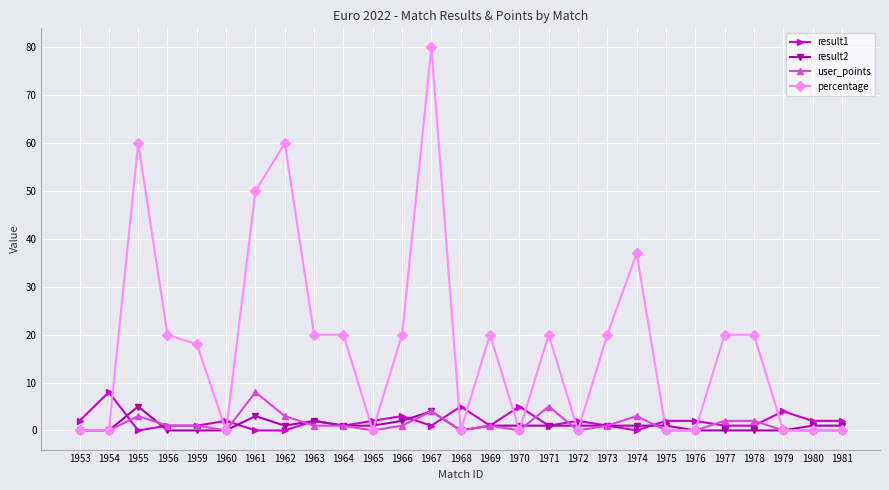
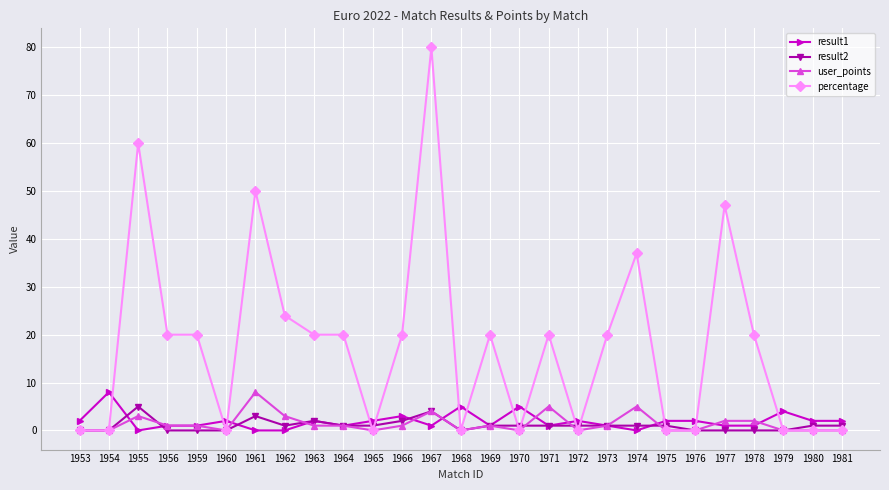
percentage, 1959: 18 -> 20
percentage, 1962: 60 -> 24
user_points, 1974: 3 -> 5
percentage, 1977: 20 -> 47
